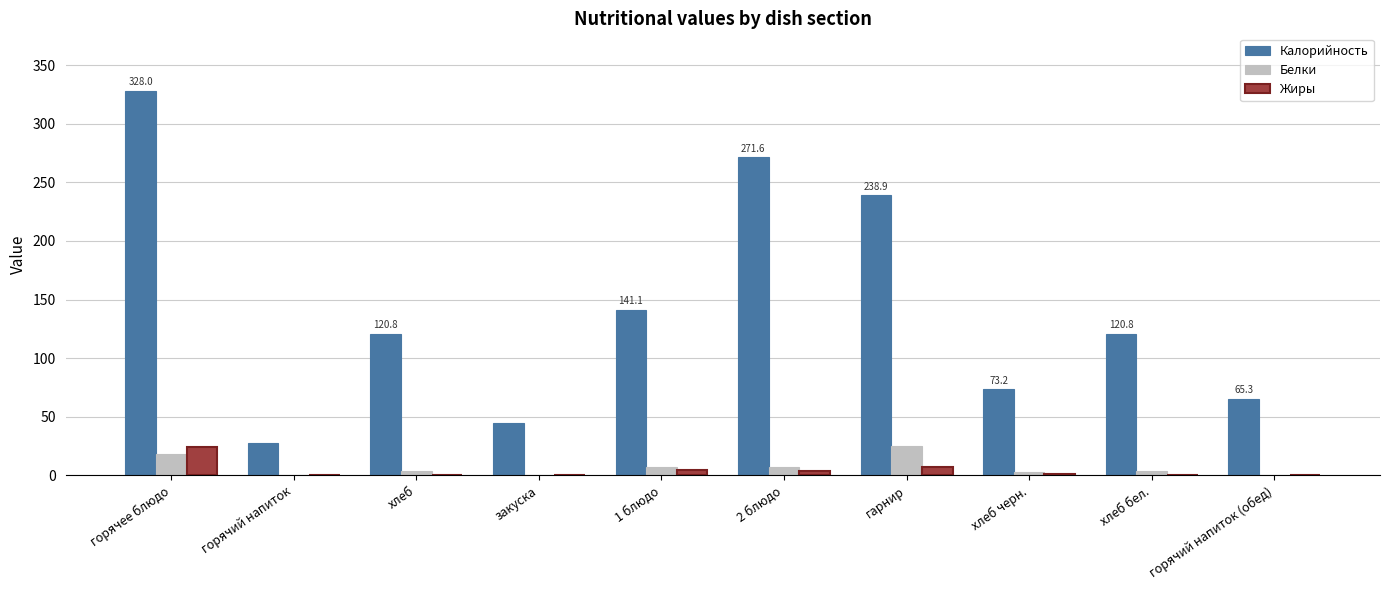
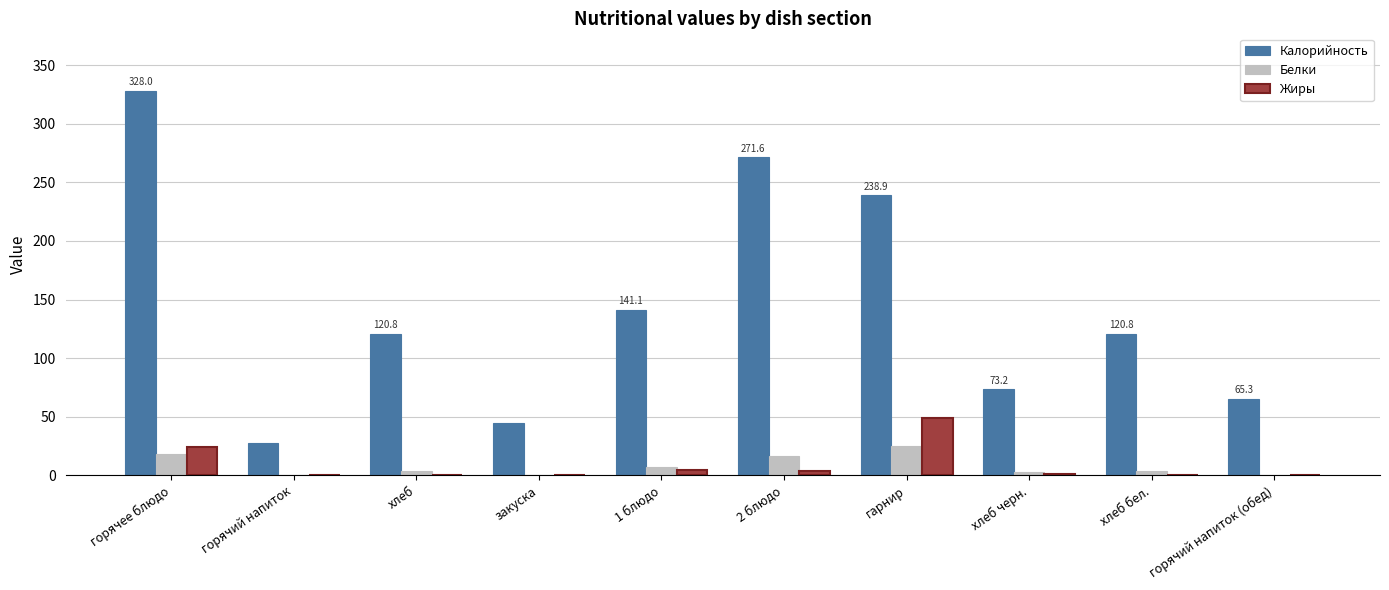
Белки, 2 блюдо: 7 -> 16
Жиры, гарнир: 7 -> 49
